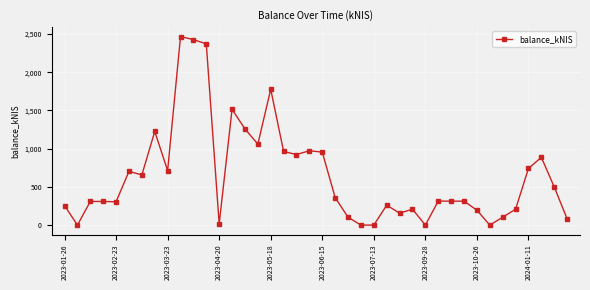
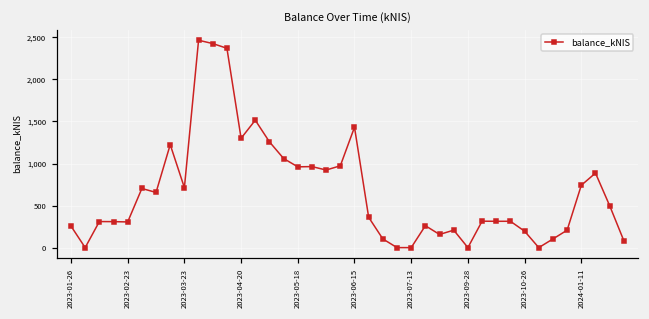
2023-04-20: 0 -> 1,300
2023-05-18: 1,800 -> 1,000
2023-06-15: 1,000 -> 1,400
